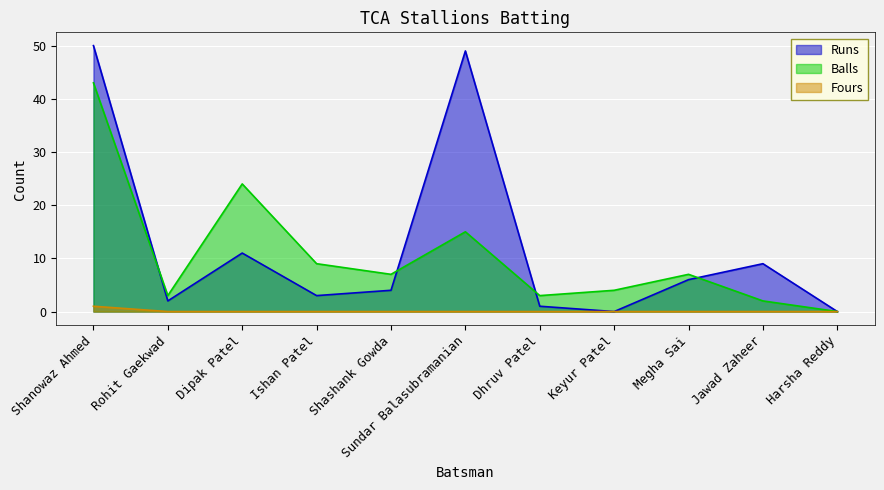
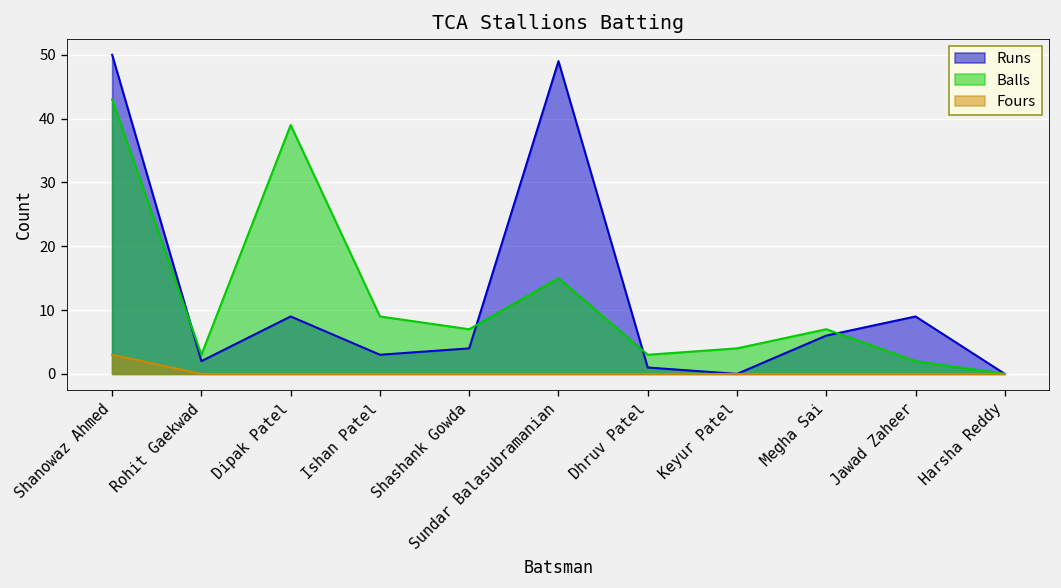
Fours, Shanowaz Ahmed: 1 -> 3
Runs, Dipak Patel: 11 -> 9
Balls, Dipak Patel: 24 -> 39
